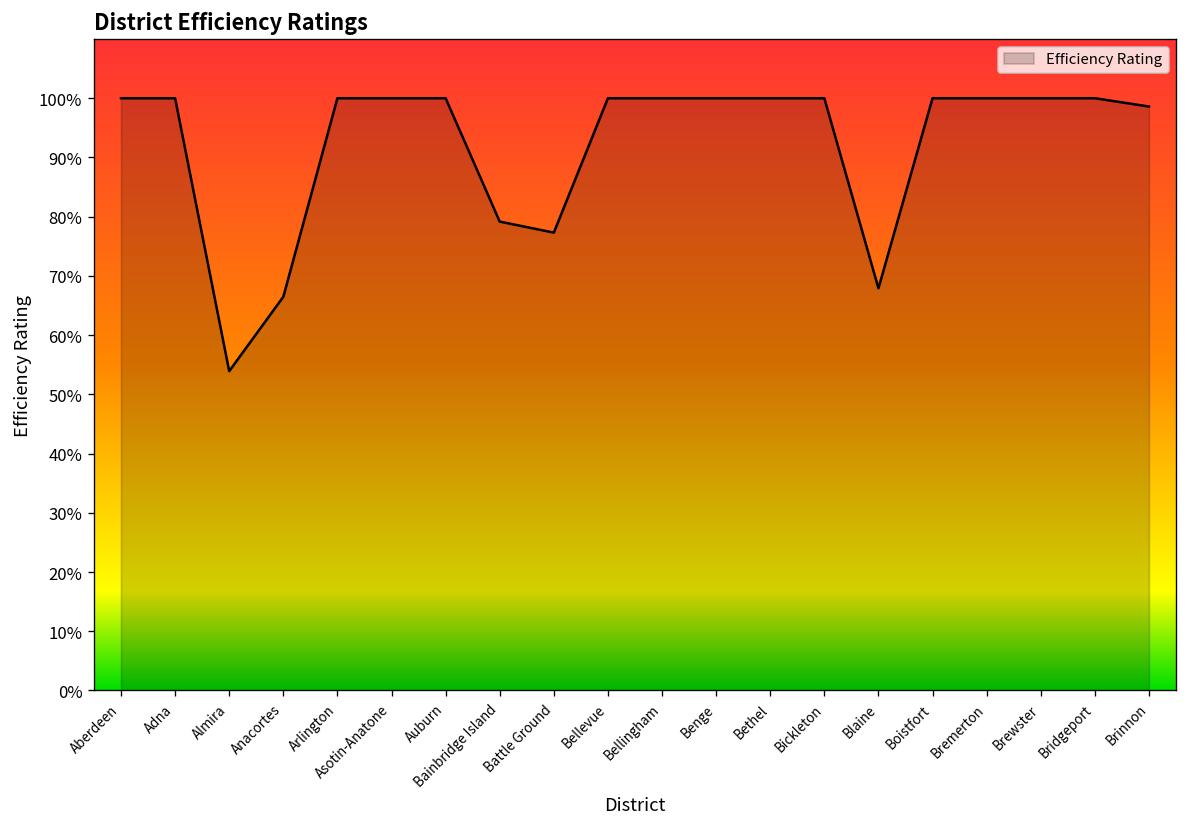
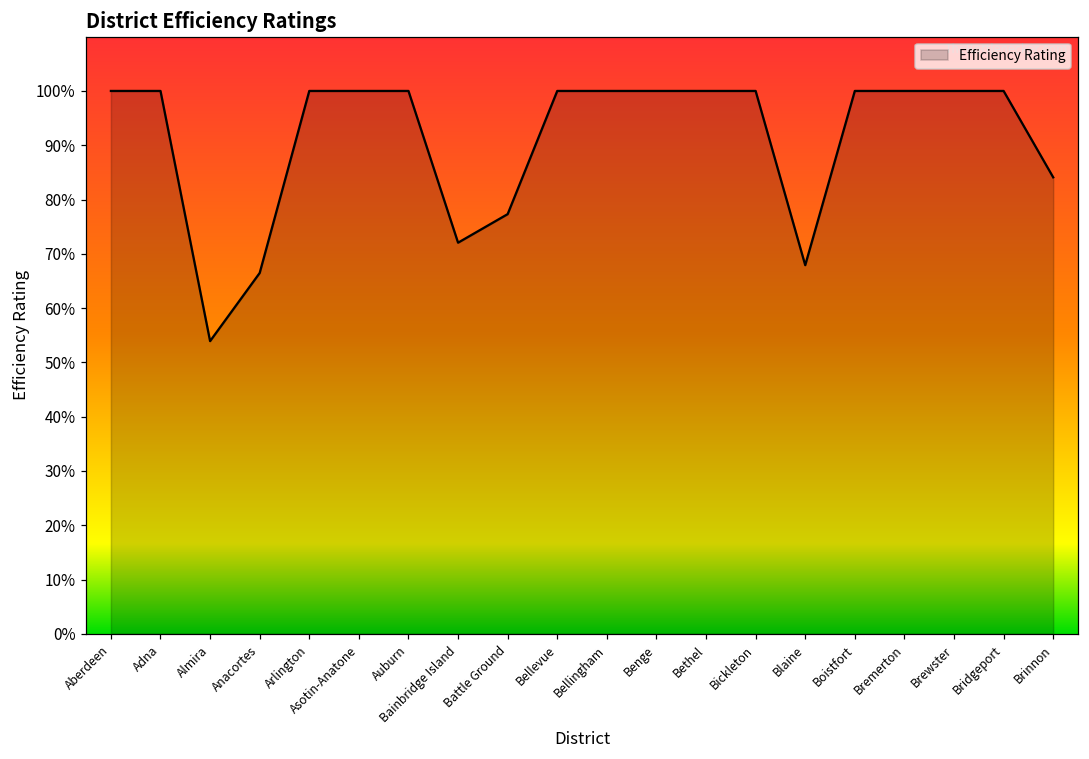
Bainbridge Island: 79% -> 72%
Brinnon: 99% -> 84%
